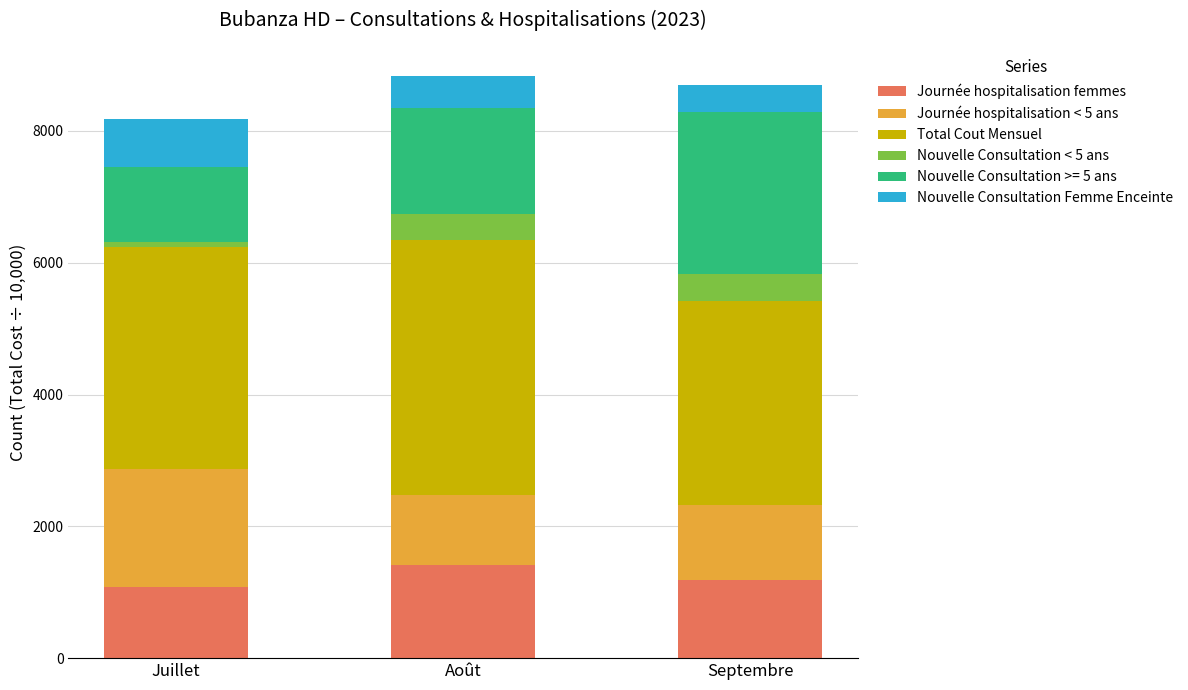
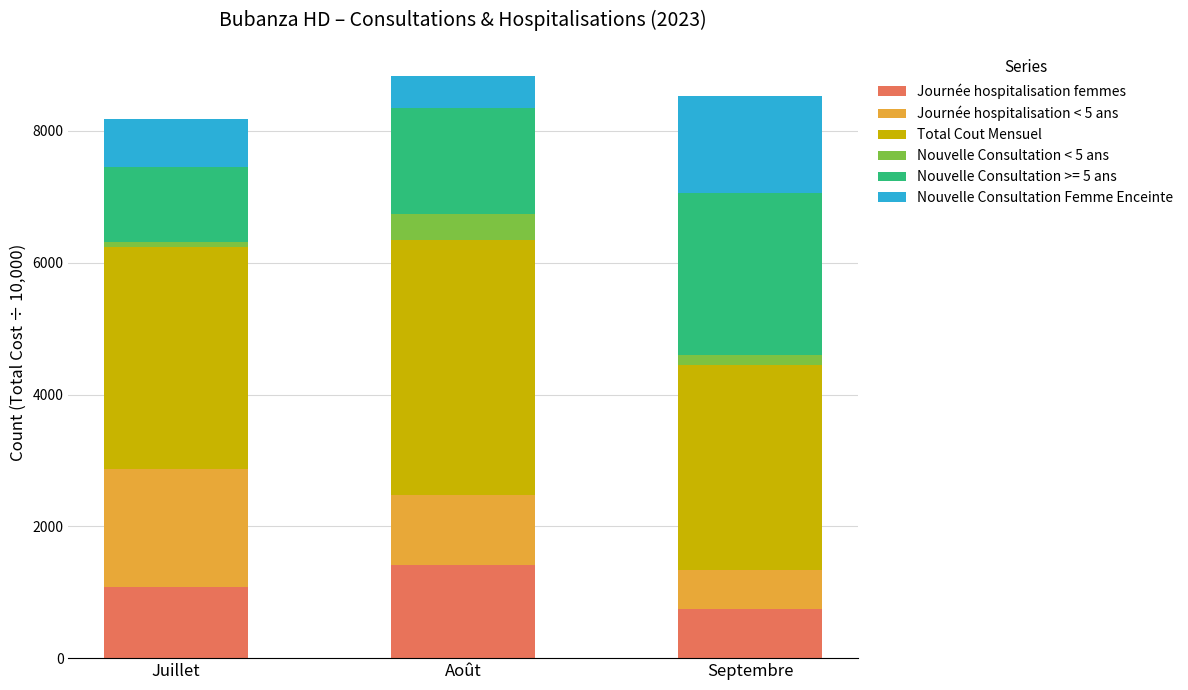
Journée hospitalisation femmes, Septembre: 1200 -> 700
Journée hospitalisation < 5 ans, Septembre: 1100 -> 600
Nouvelle Consultation < 5 ans, Septembre: 400 -> 200
Nouvelle Consultation Femme Enceinte, Septembre: 400 -> 1500
